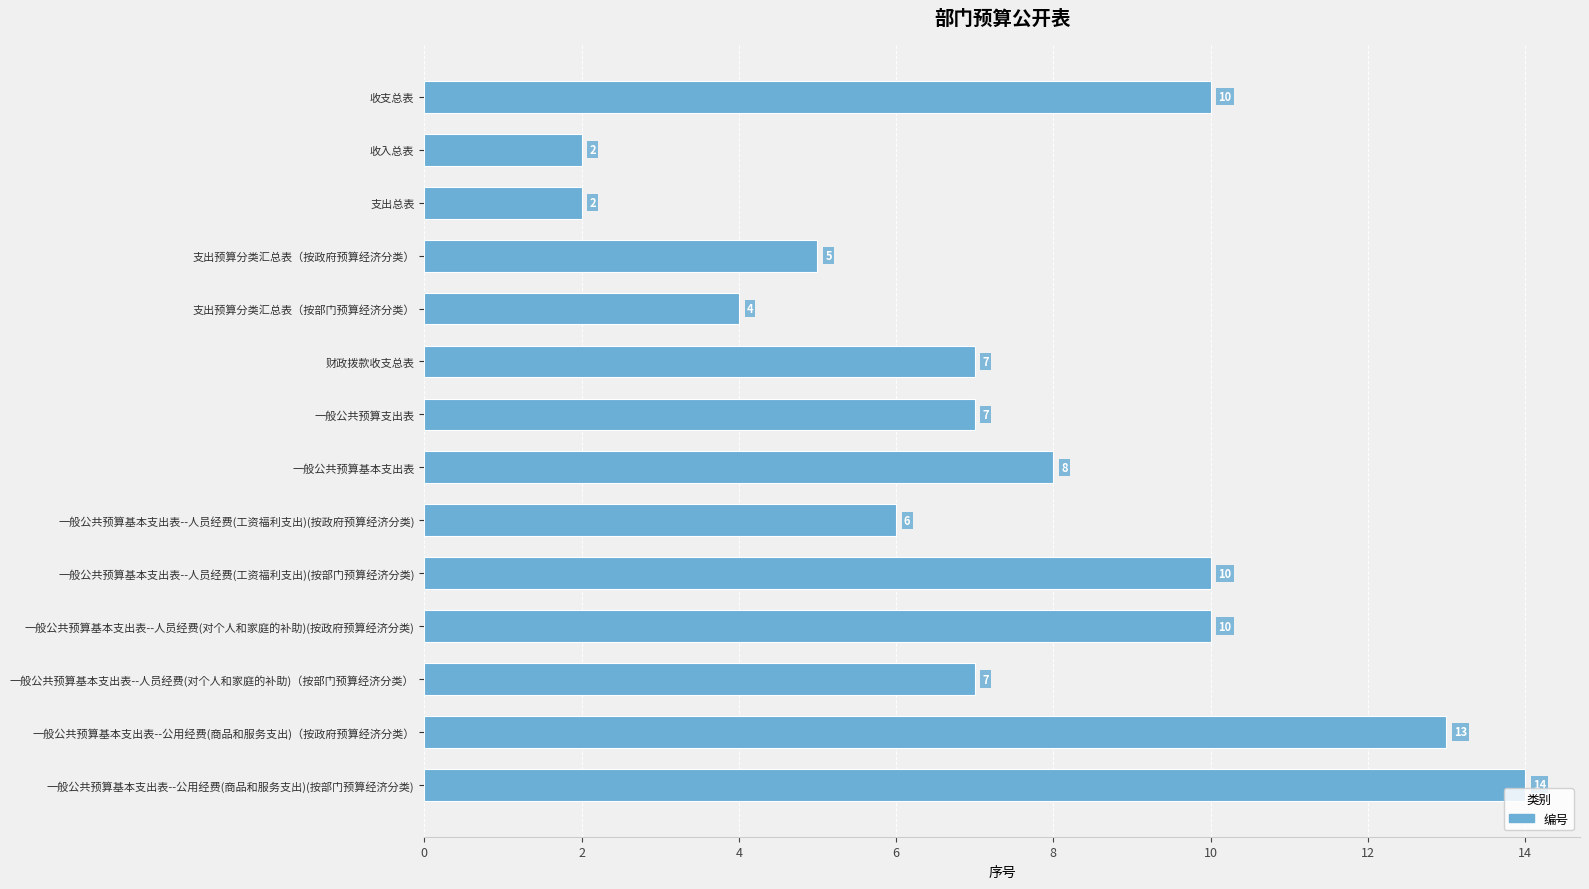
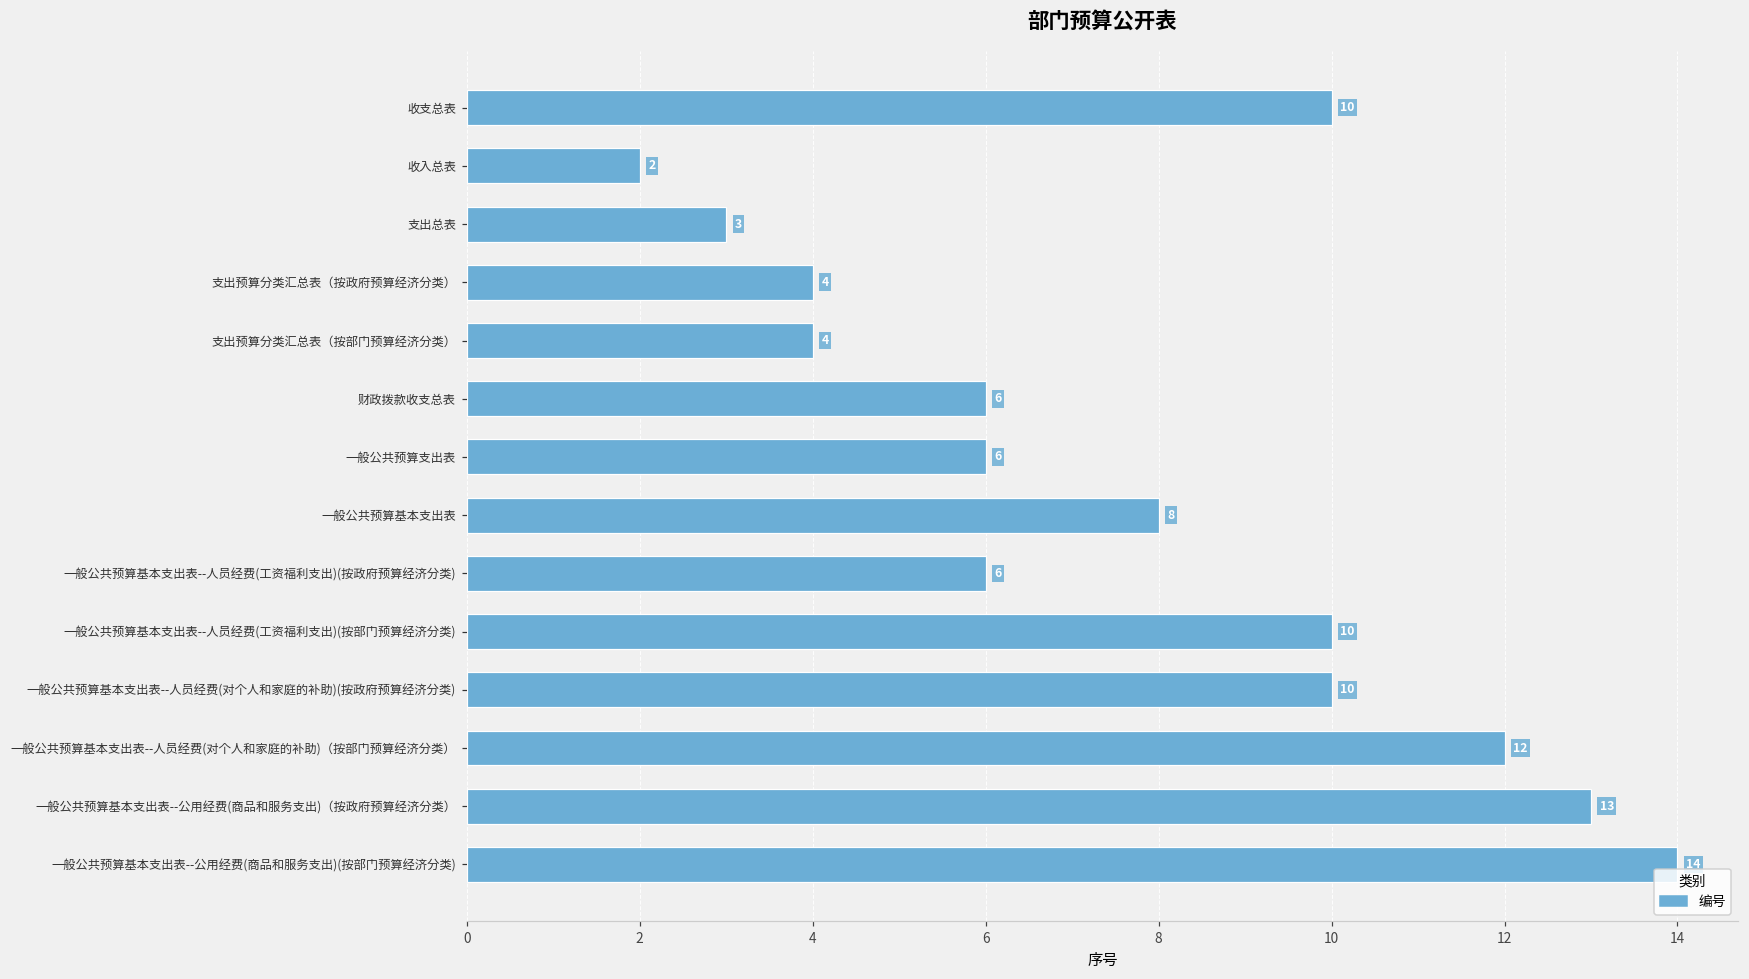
支出总表: 2 -> 3
支出预算分类汇总表（按政府预算经济分类）: 5 -> 4
财政拨款收支总表: 7 -> 6
一般公共预算支出表: 7 -> 6
一般公共预算基本支出表--人员经费(对个人和家庭的补助)（按部门预算经济分类）: 7 -> 12
